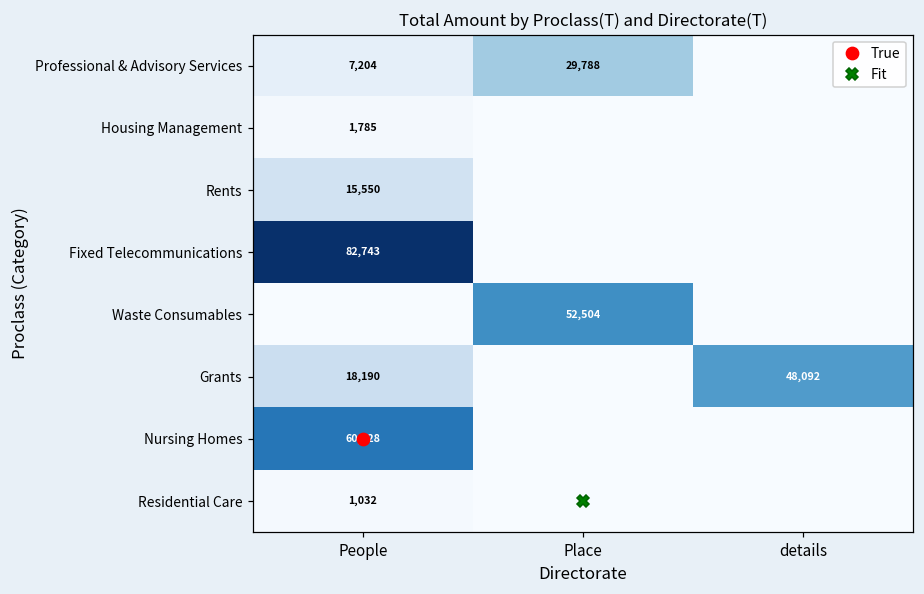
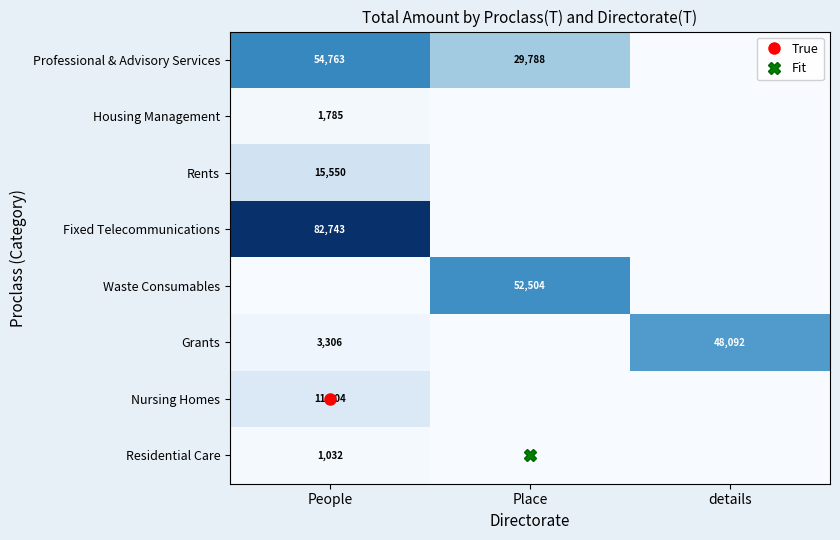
Professional & Advisory Services, People: 7,204 -> 54,763
Grants, People: 18,190 -> 3,306
Nursing Homes, People: 60,128 -> 11,604
